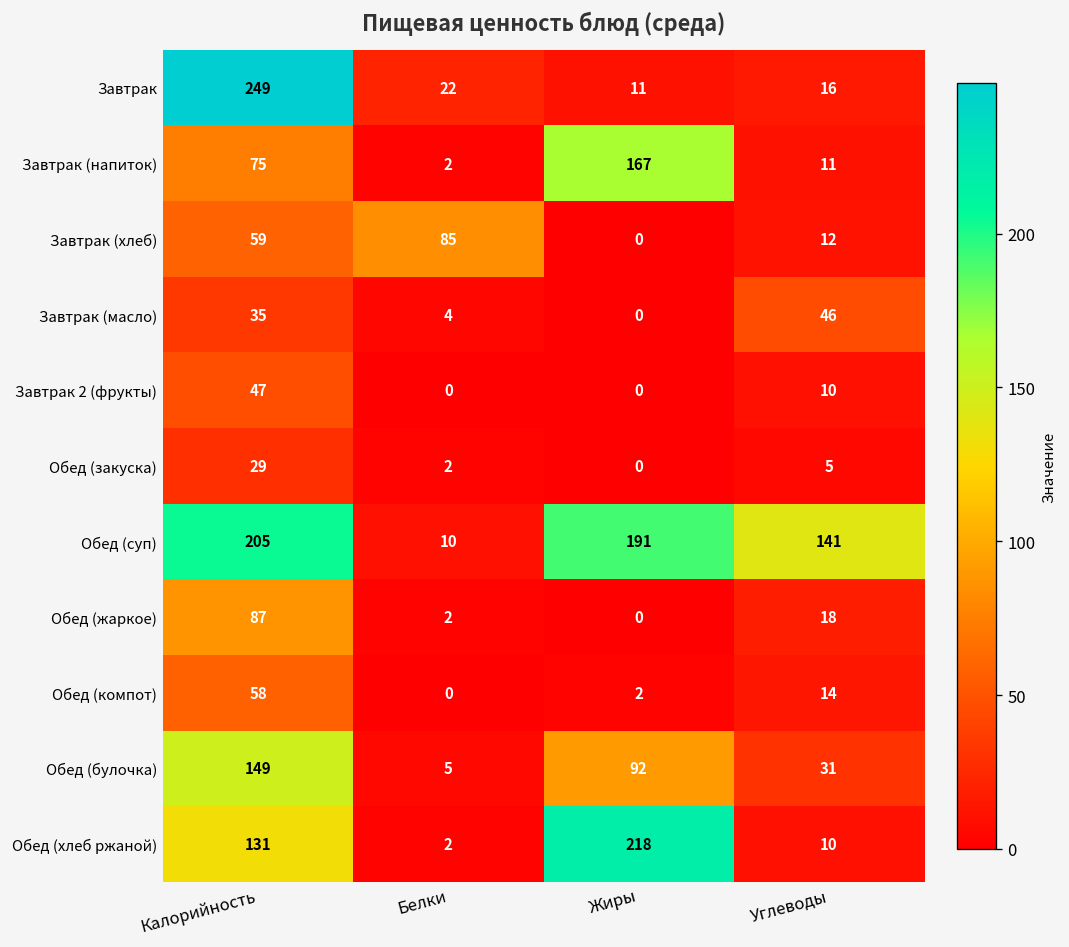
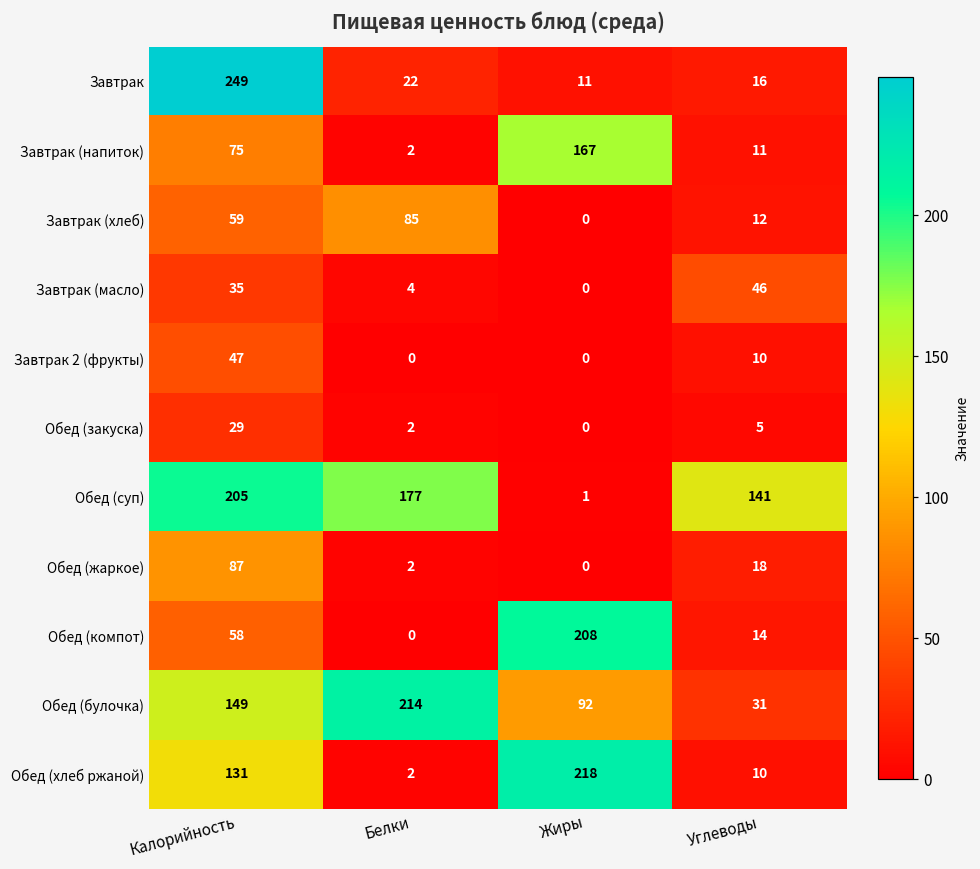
Обед (суп), Белки: 10 -> 177
Обед (суп), Жиры: 191 -> 1
Обед (компот), Жиры: 2 -> 208
Обед (булочка), Белки: 5 -> 214
